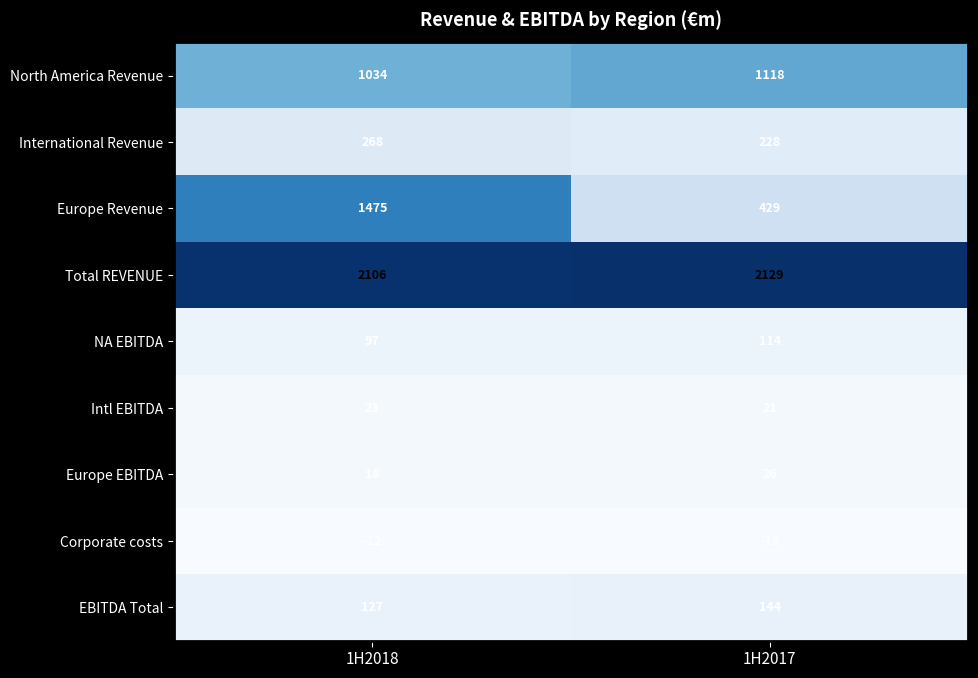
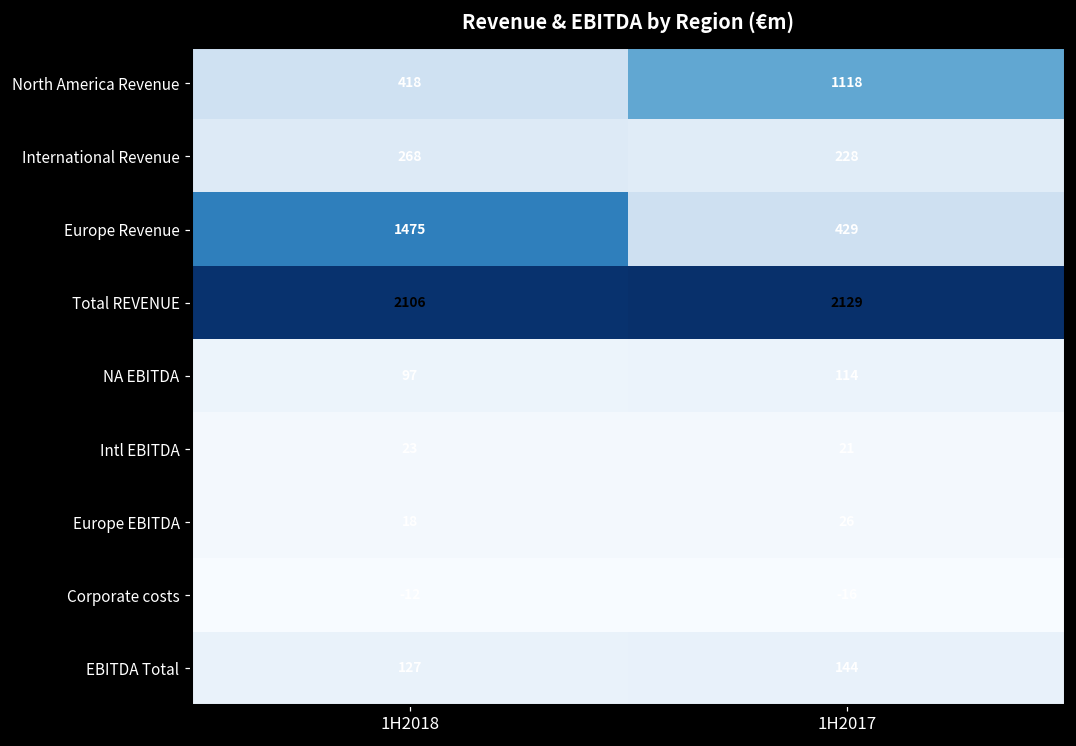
North America Revenue, 1H2018: 1034 -> 418
